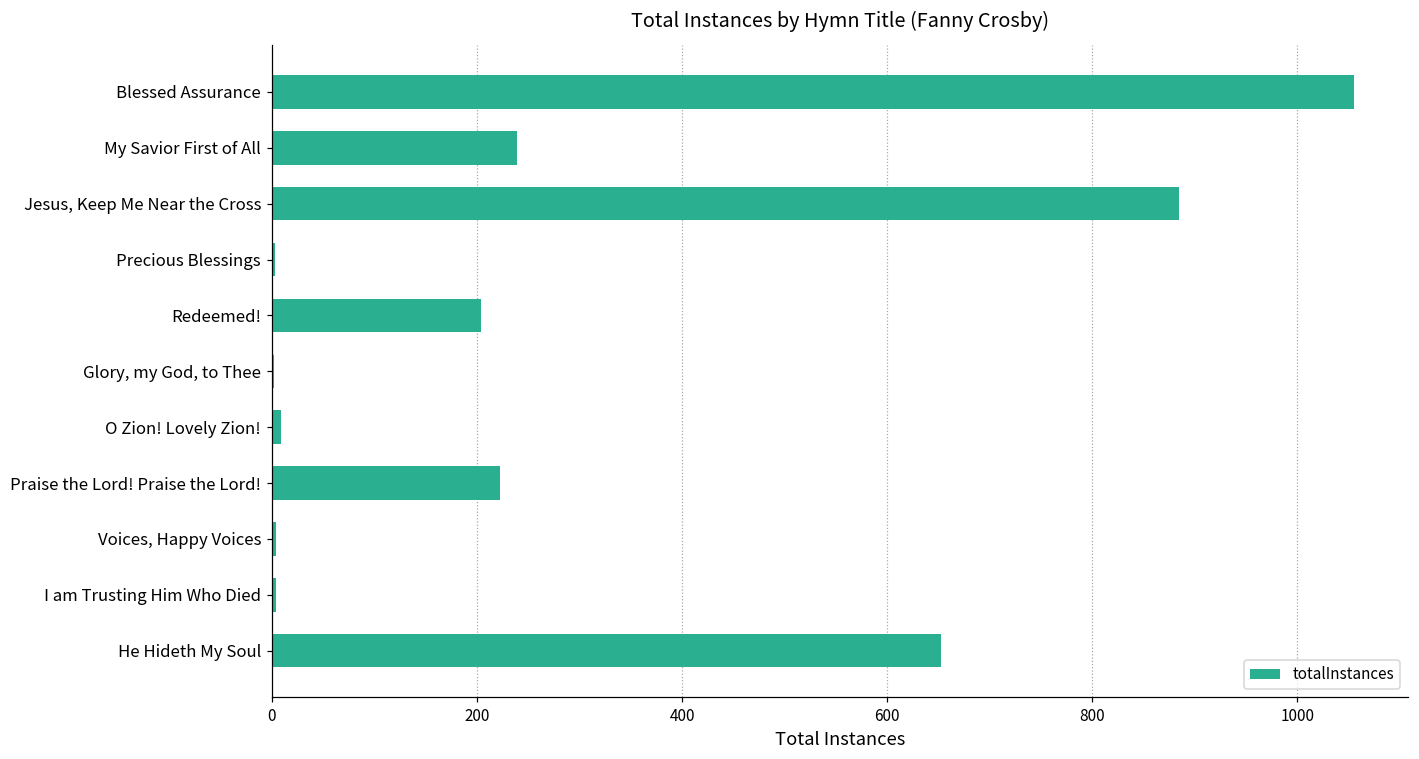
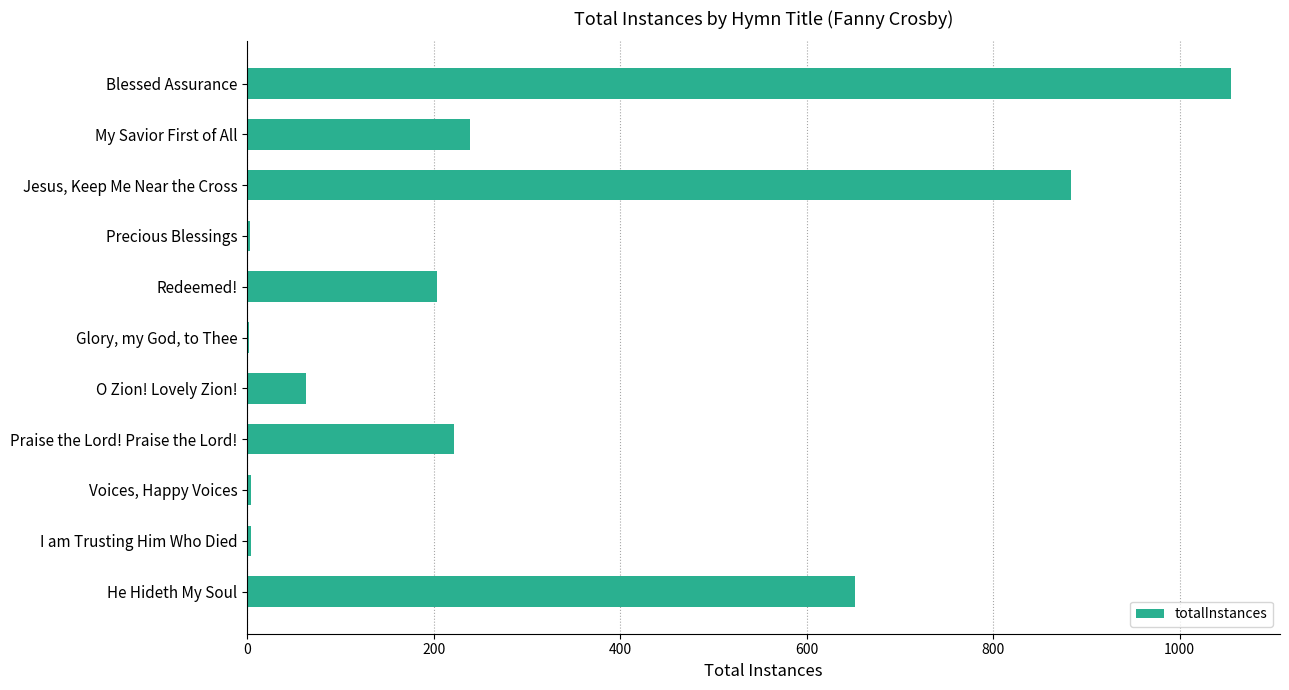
O Zion! Lovely Zion!: 10 -> 60
